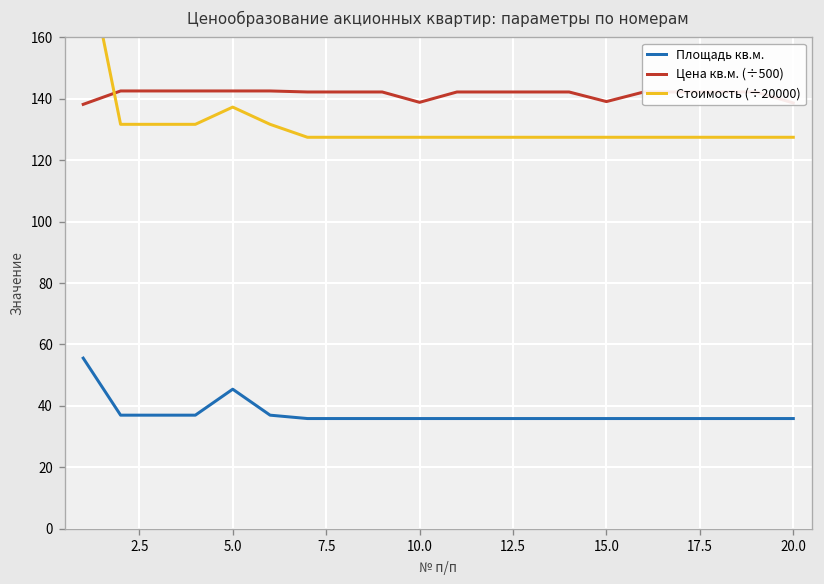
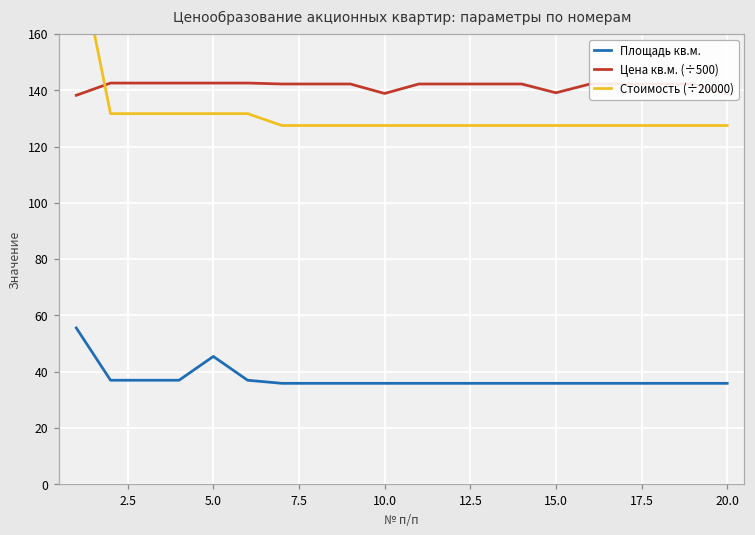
Стоимость (÷20000), 5.0: 137 -> 132
